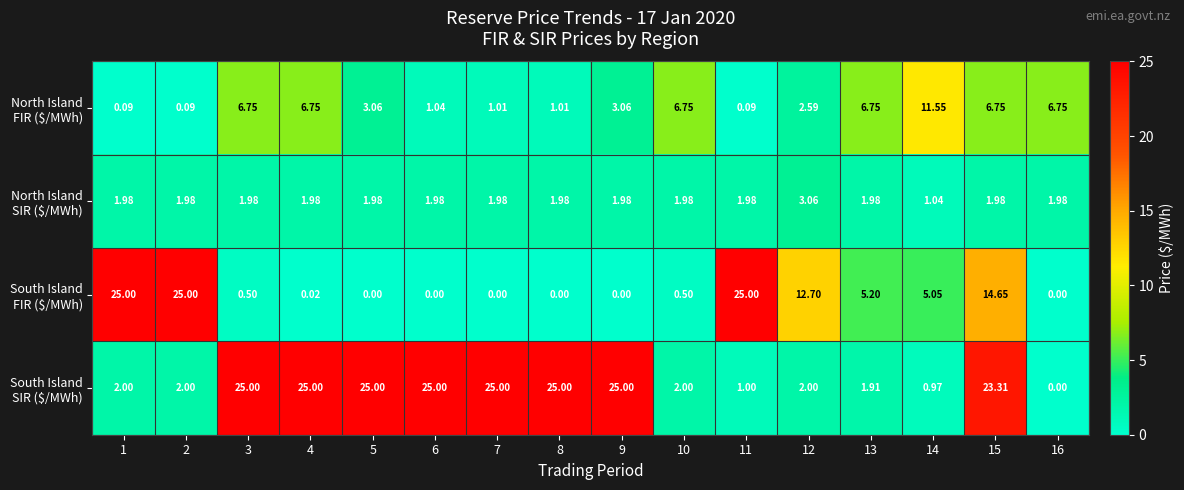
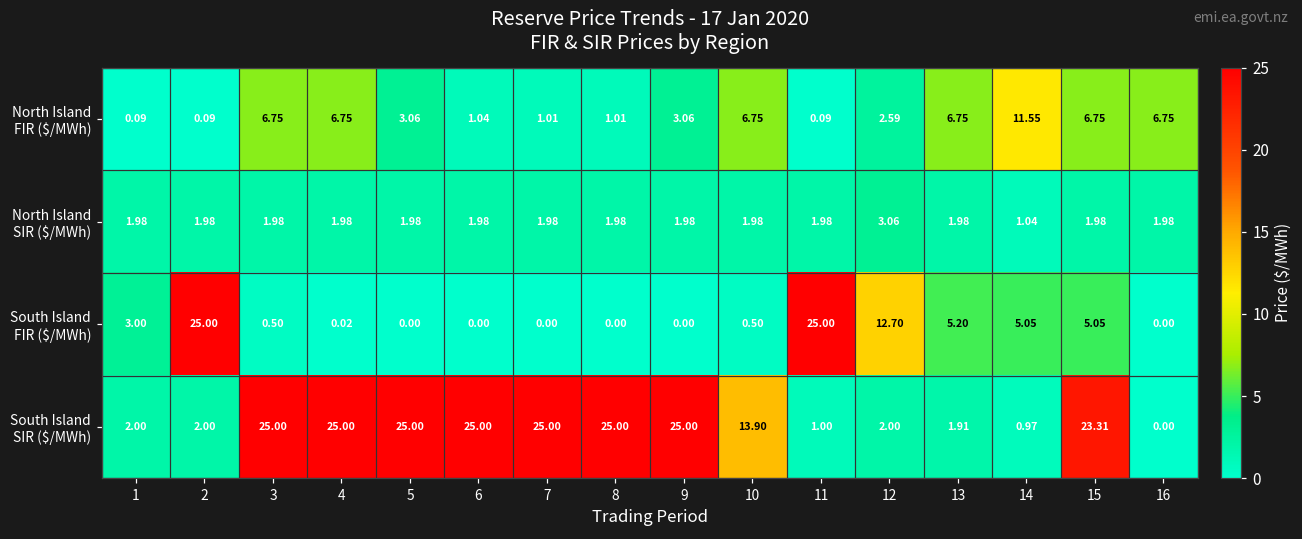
South Island FIR ($/MWh), 1: 25.00 -> 3.00
South Island FIR ($/MWh), 15: 14.65 -> 5.05
South Island SIR ($/MWh), 10: 2.00 -> 13.90
